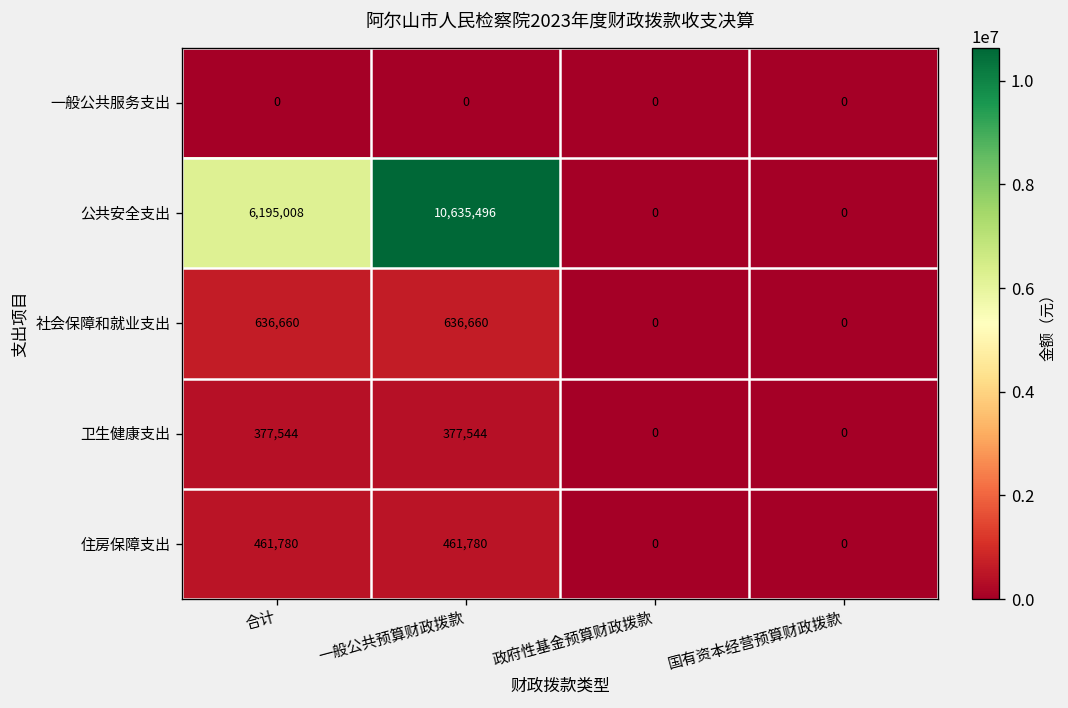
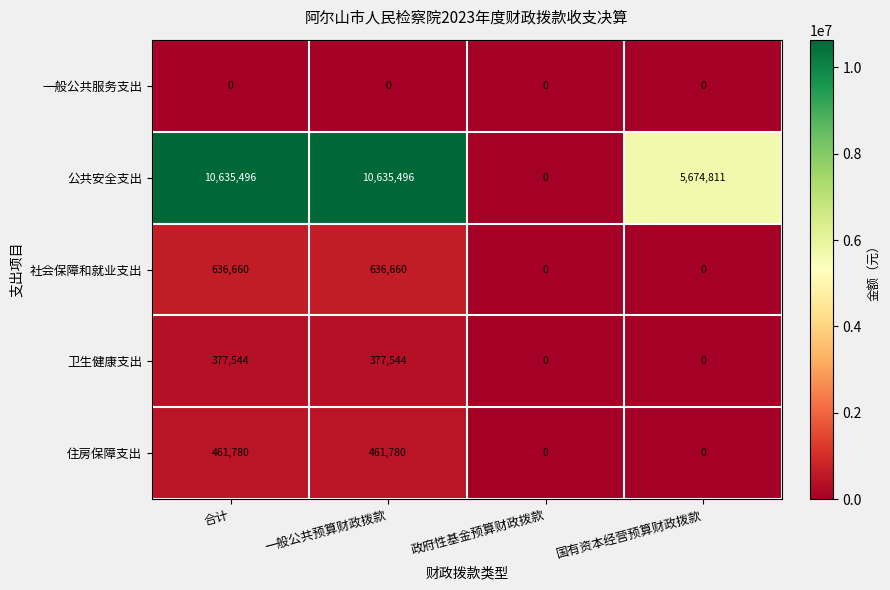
公共安全支出, 合计: 6,195,008 -> 10,635,496
公共安全支出, 国有资本经营预算财政拨款: 0 -> 5,674,811
